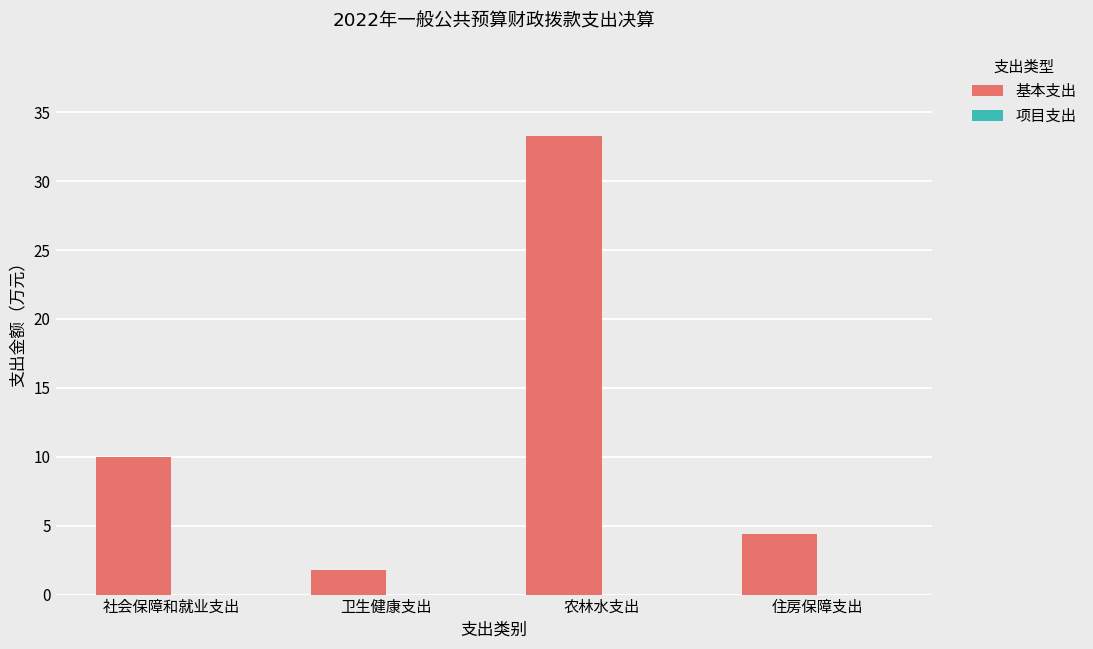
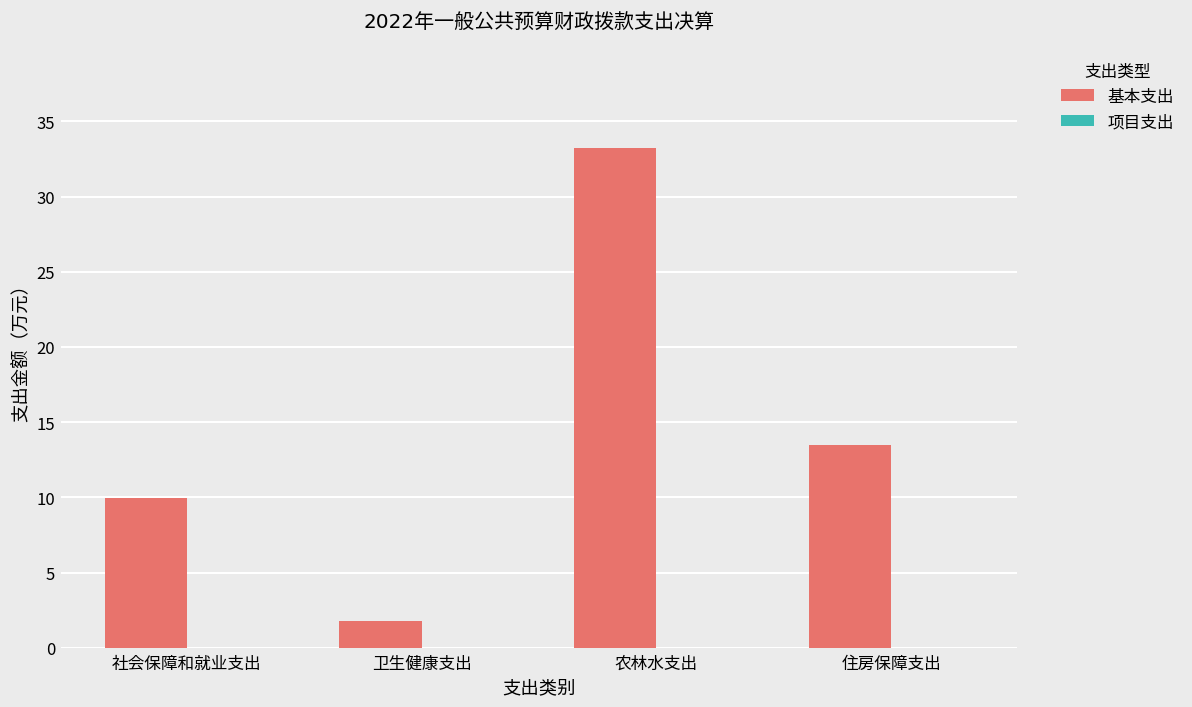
基本支出, 住房保障支出: 4.4 -> 13.5
